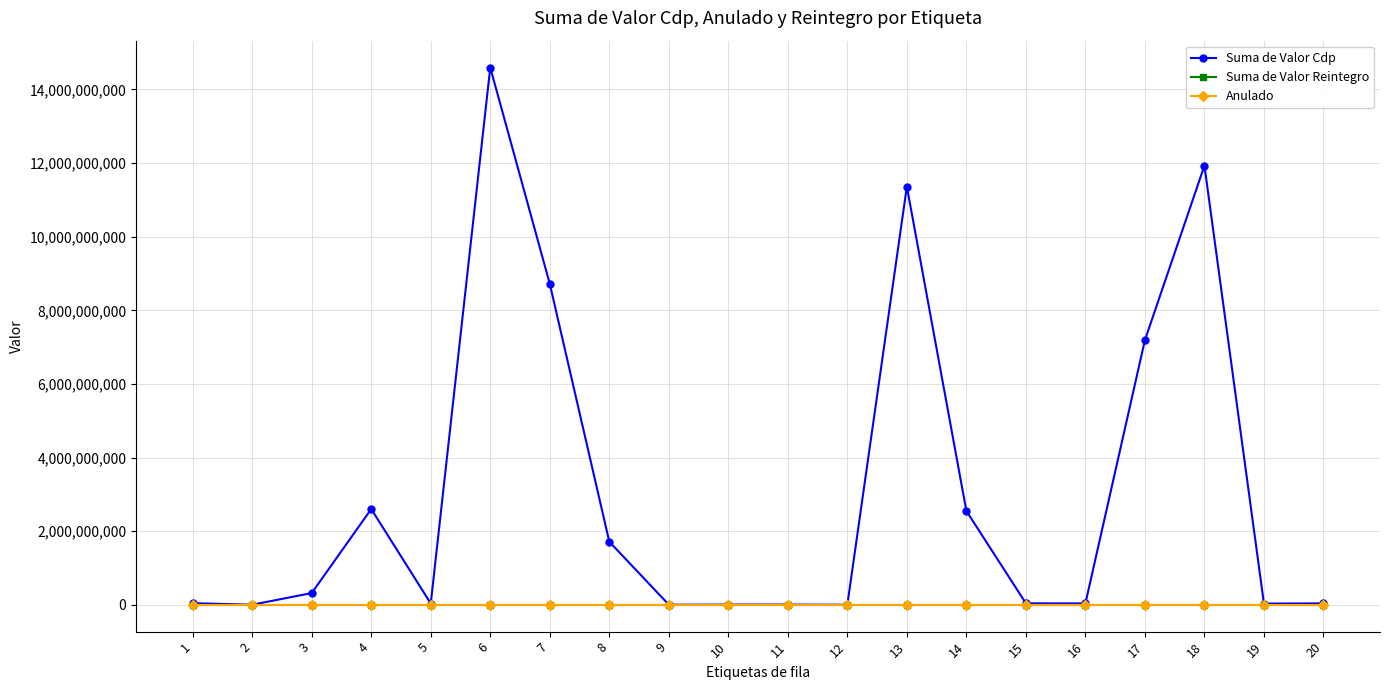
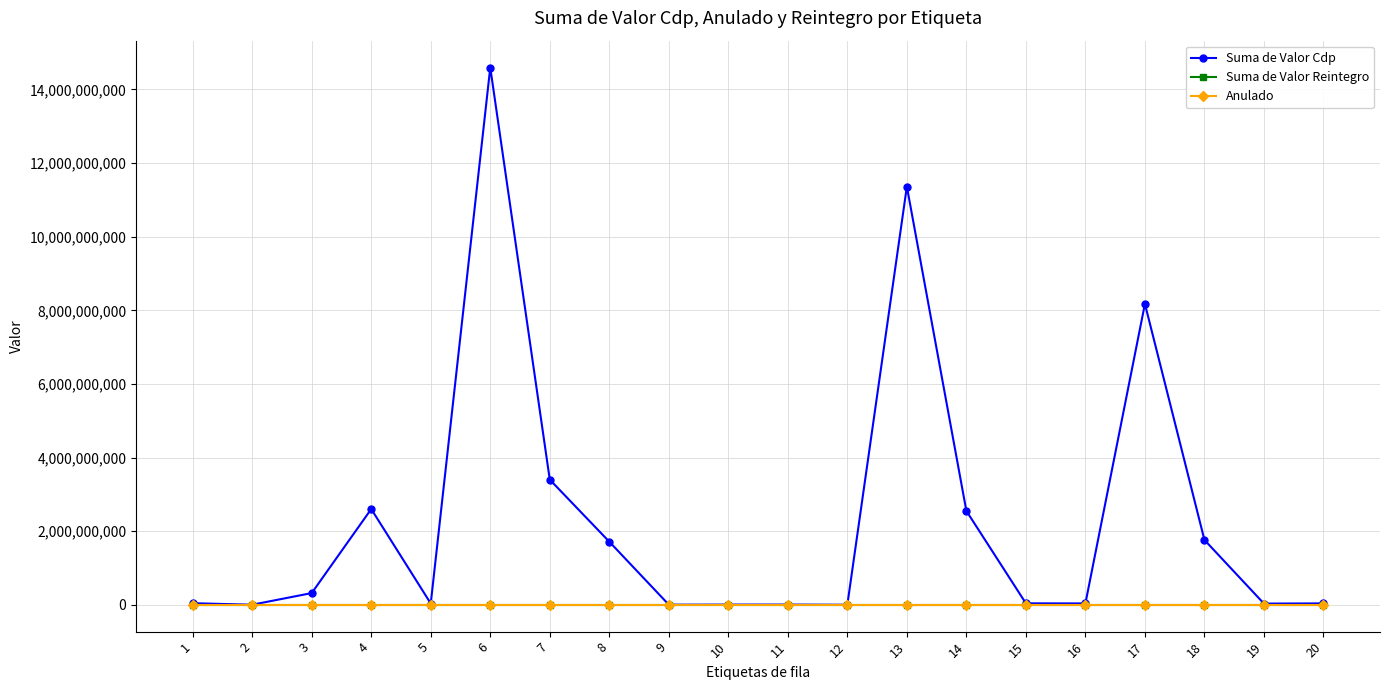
Suma de Valor Cdp, 7: 8,700,000,000 -> 3,400,000,000
Suma de Valor Cdp, 17: 7,200,000,000 -> 8,200,000,000
Suma de Valor Cdp, 18: 11,900,000,000 -> 1,800,000,000
